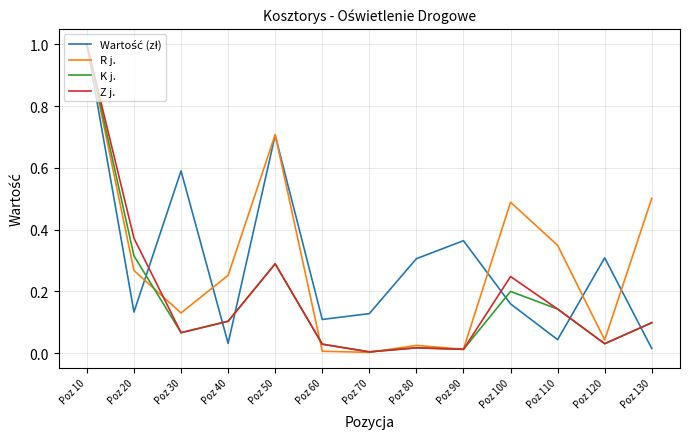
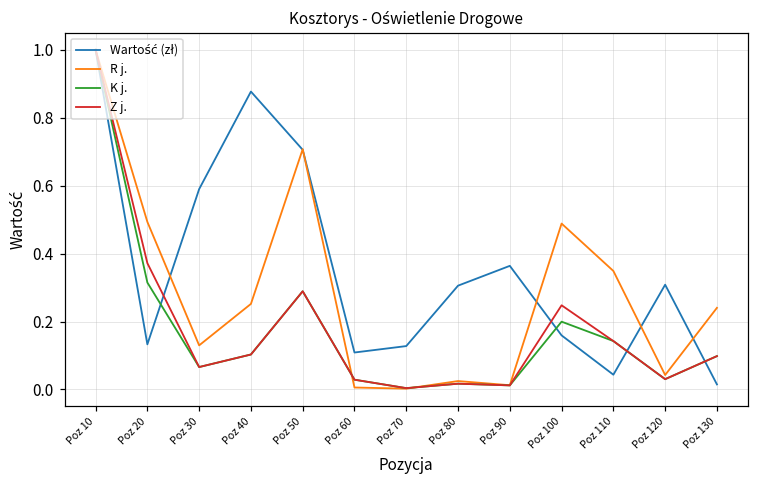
R j., Poz 20: 0.27 -> 0.49
Wartość (zł), Poz 40: 0.03 -> 0.88
R j., Poz 130: 0.50 -> 0.24
